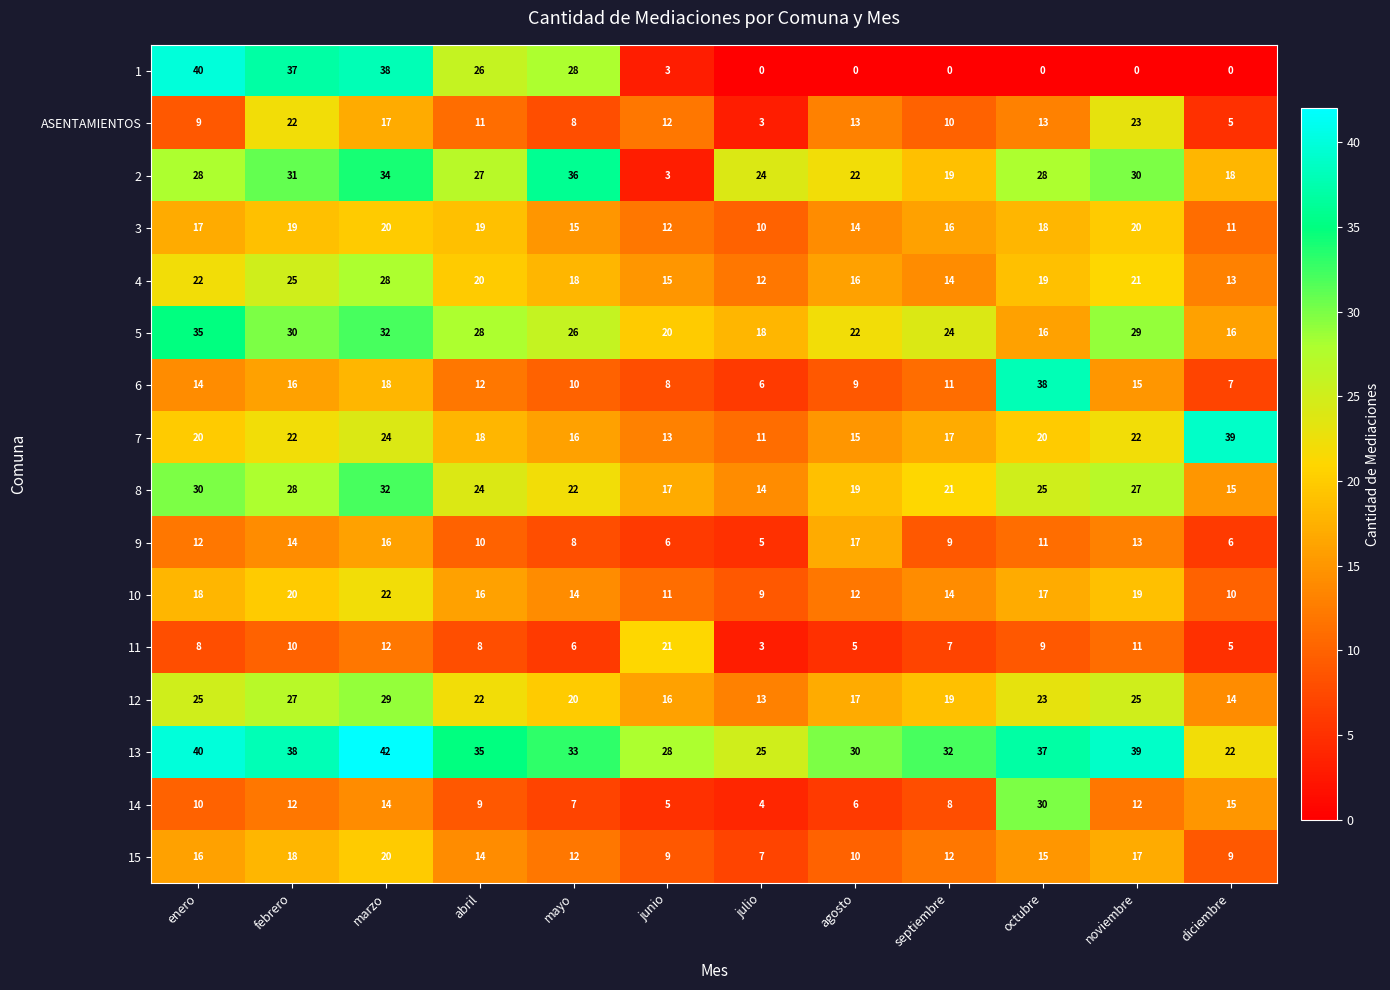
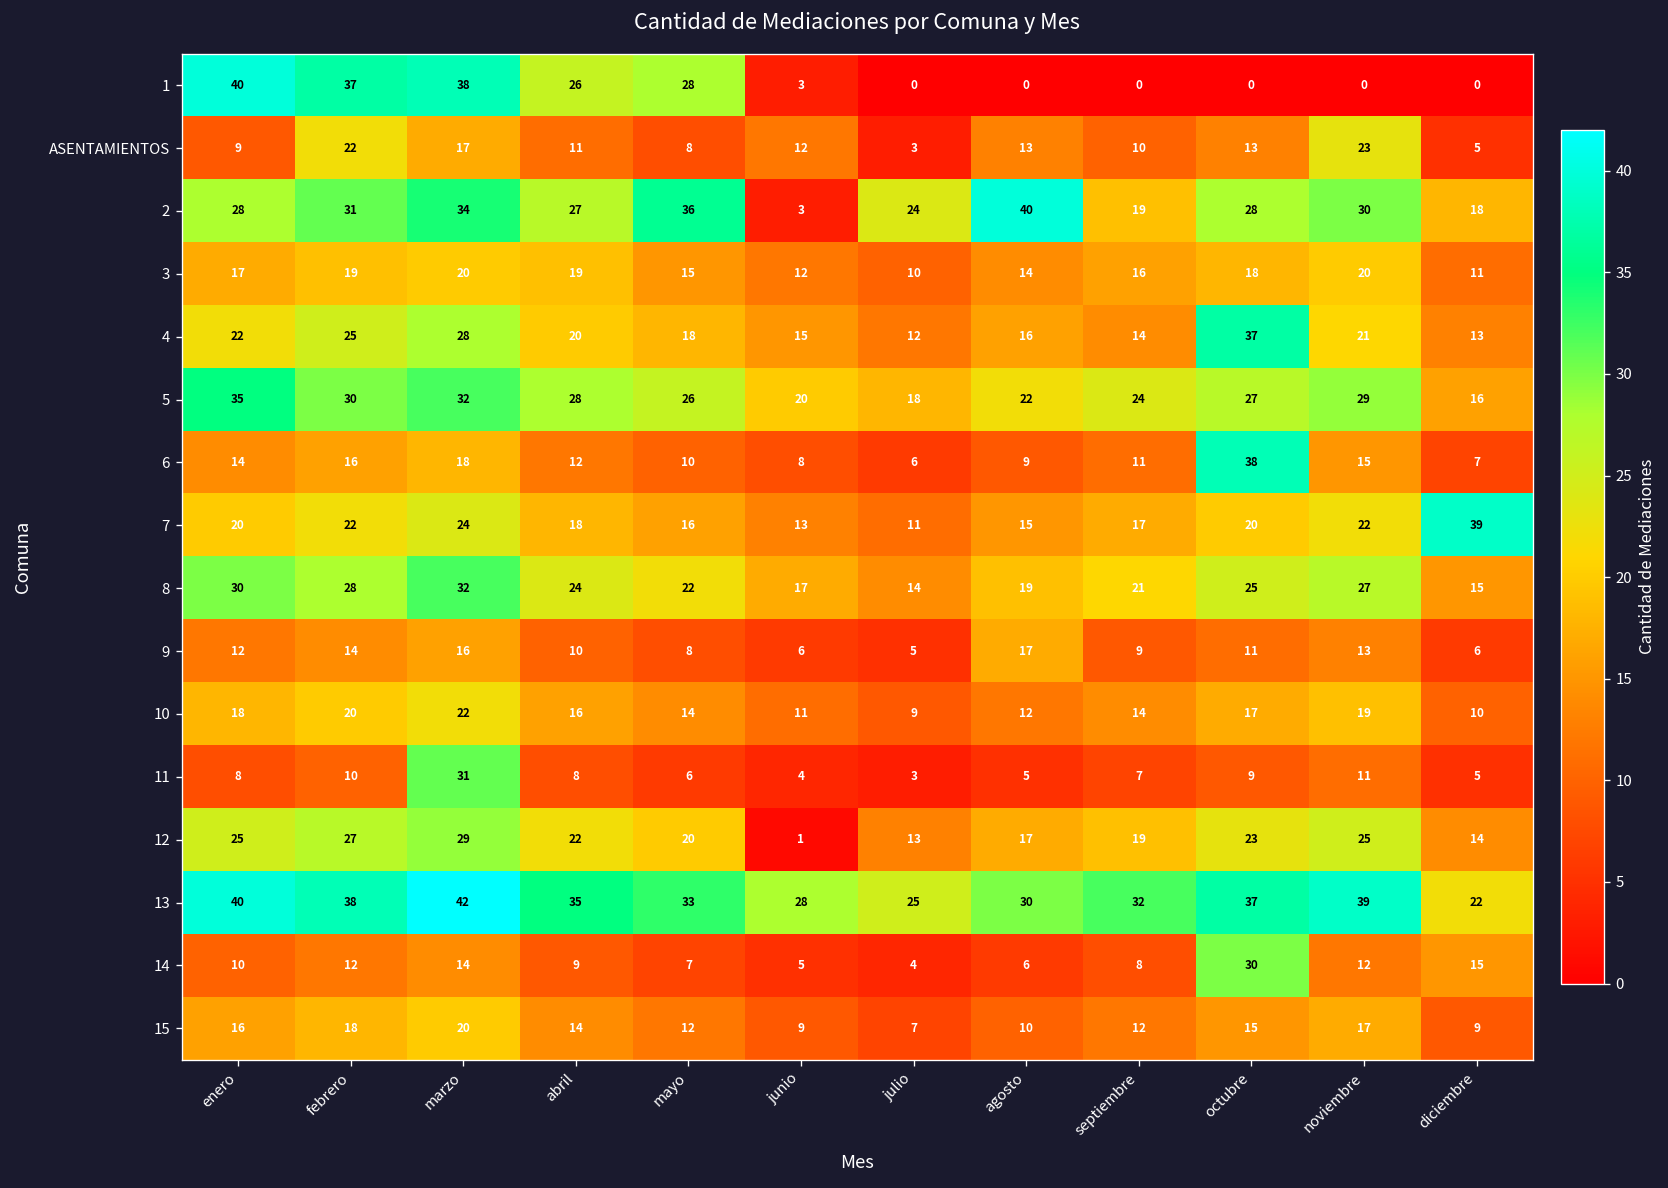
2, agosto: 22 -> 40
4, octubre: 19 -> 37
5, octubre: 16 -> 27
11, marzo: 12 -> 31
11, junio: 21 -> 4
12, junio: 16 -> 1
